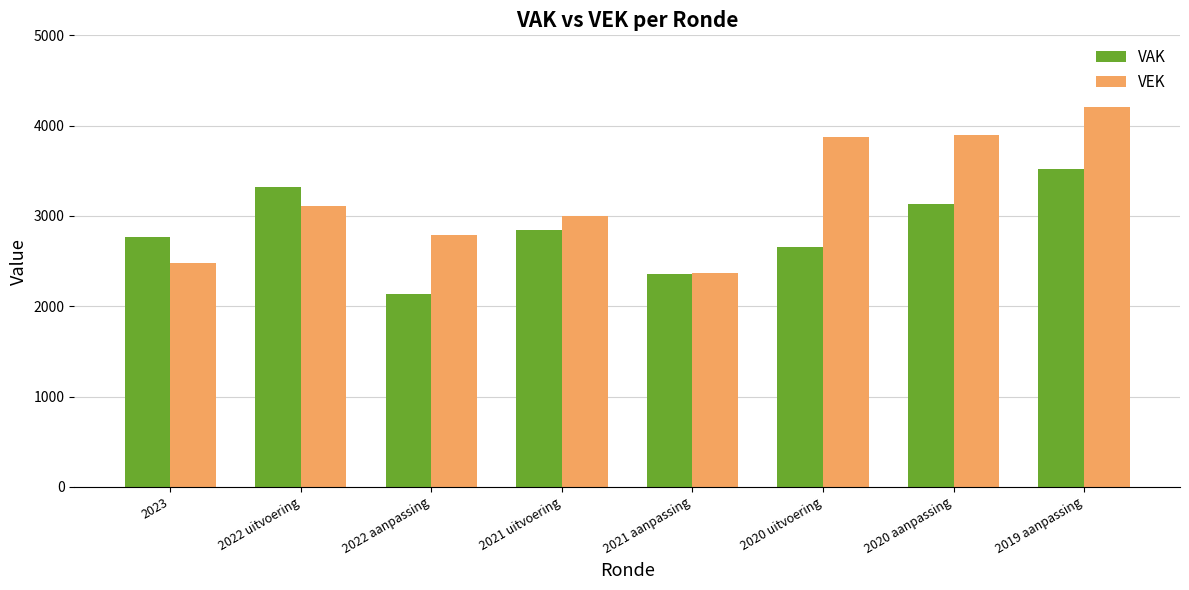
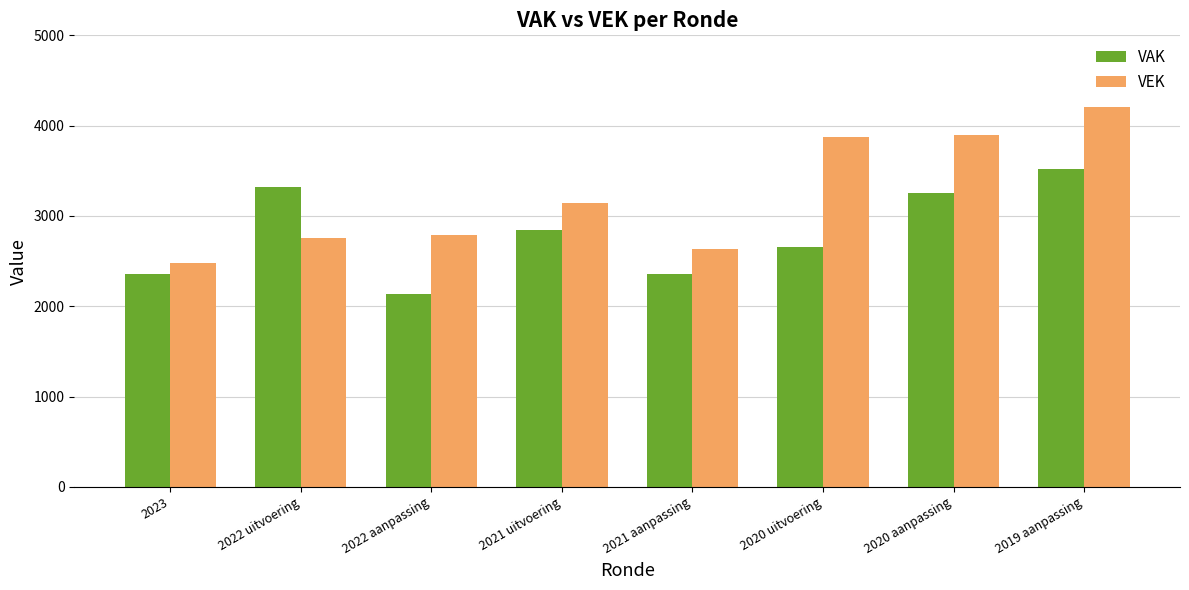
VAK, 2023: 2800 -> 2400
VEK, 2022 uitvoering: 3100 -> 2800
VEK, 2021 uitvoering: 3000 -> 3100
VEK, 2021 aanpassing: 2400 -> 2600
VAK, 2020 aanpassing: 3100 -> 3300
